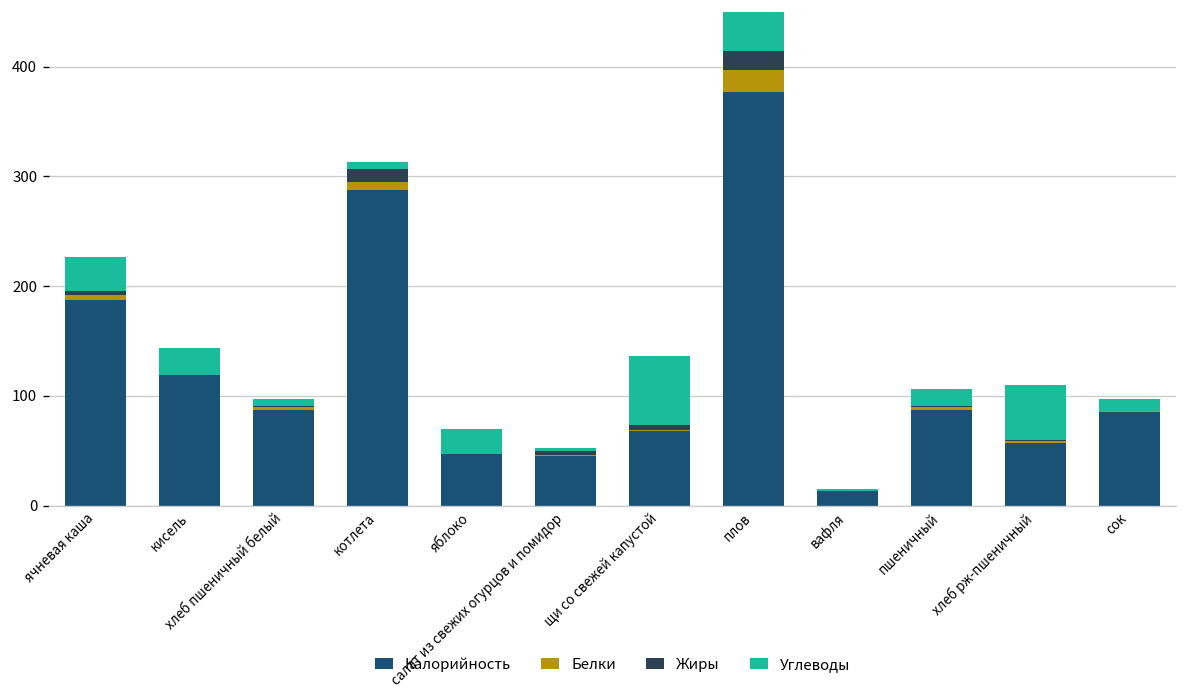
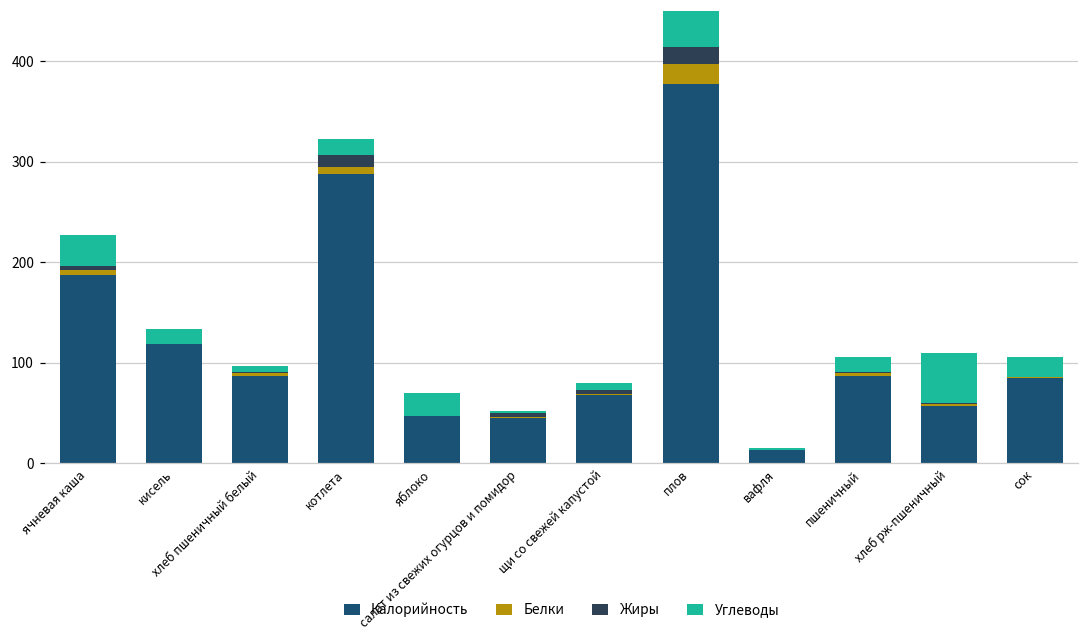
Углеводы, кисель: 30 -> 20
Углеводы, котлета: 10 -> 20
Углеводы, щи со свежей капустой: 60 -> 10
Углеводы, сок: 10 -> 20
